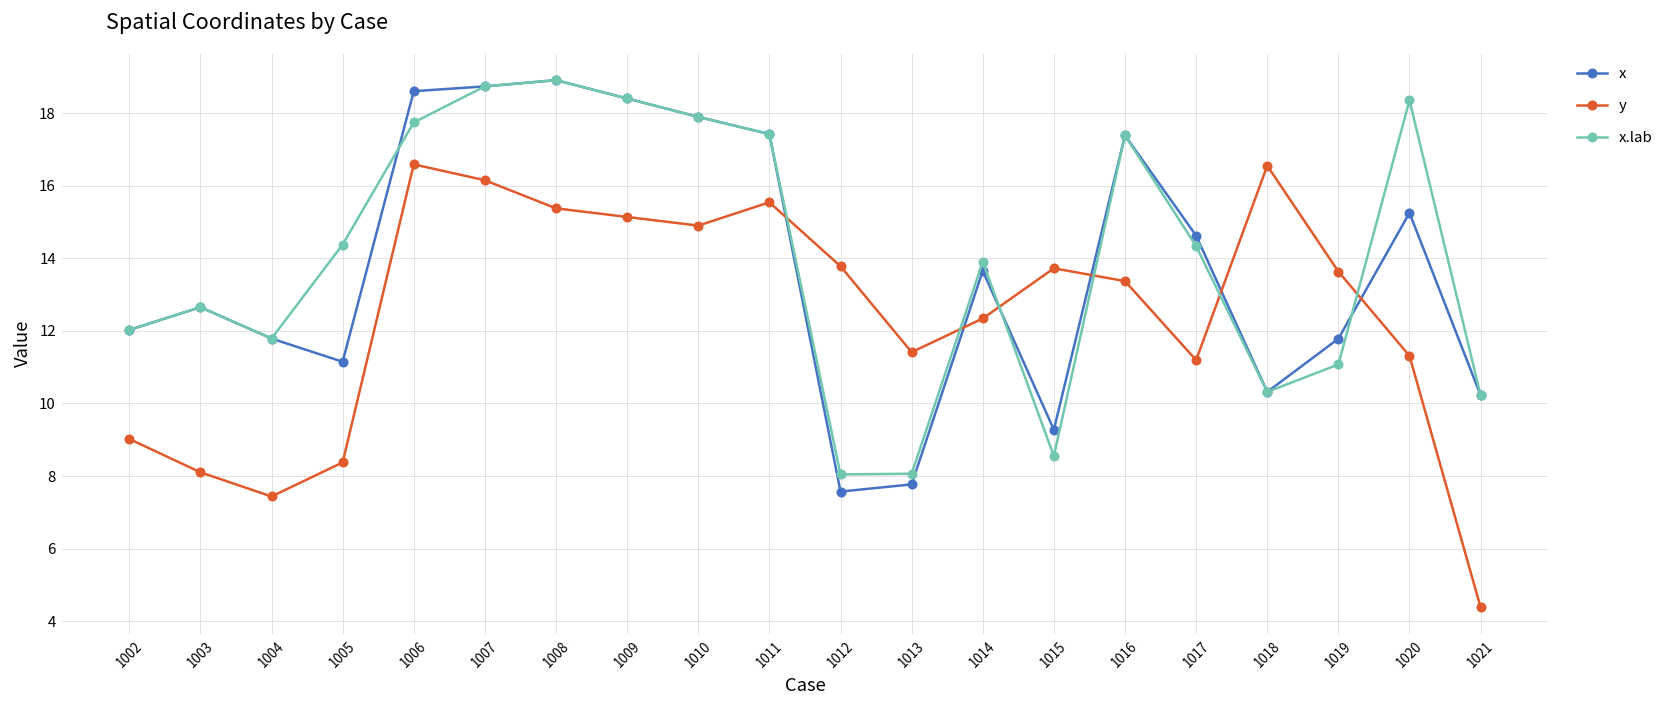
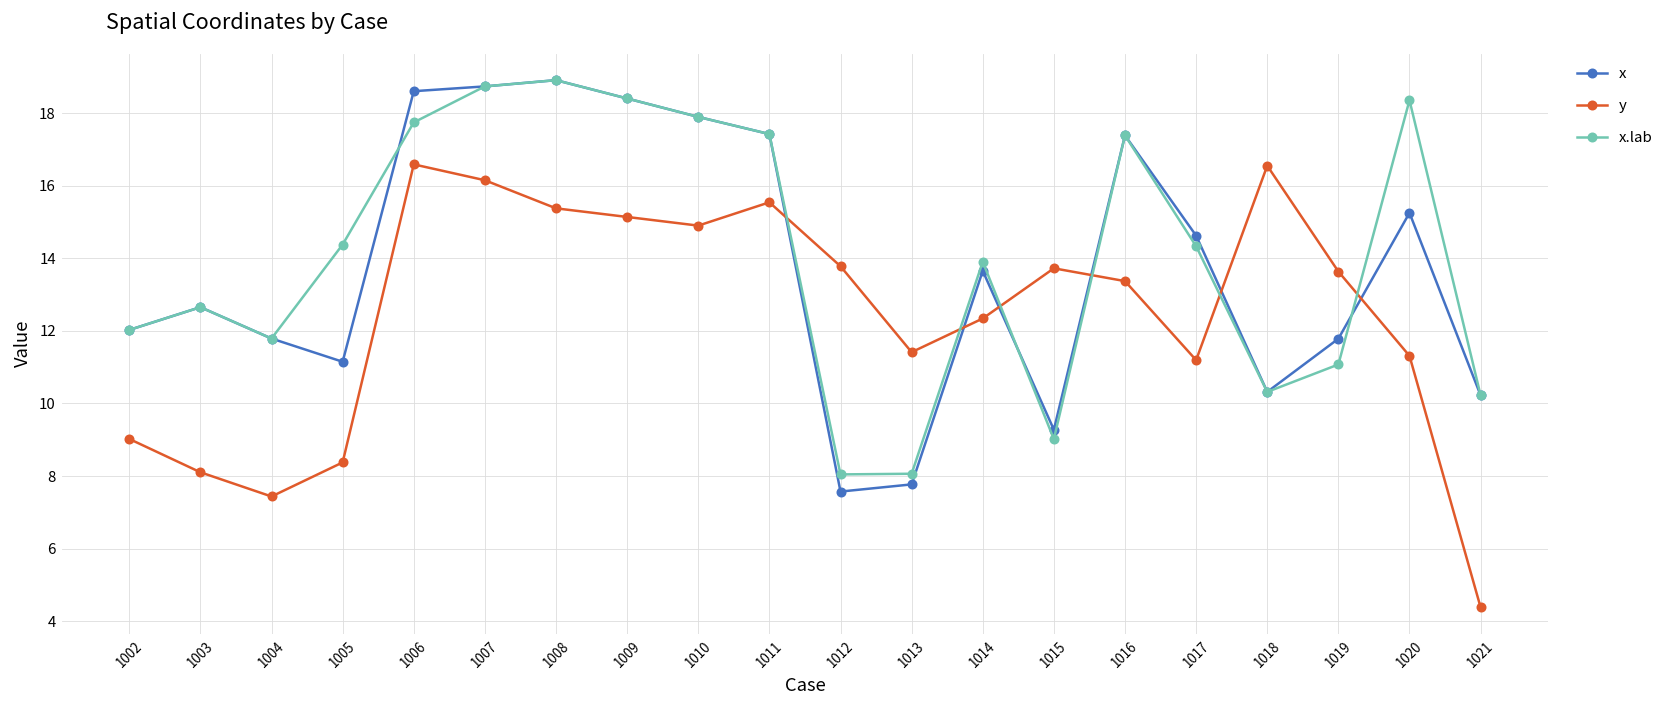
x.lab, 1015: 8.5 -> 9.0
